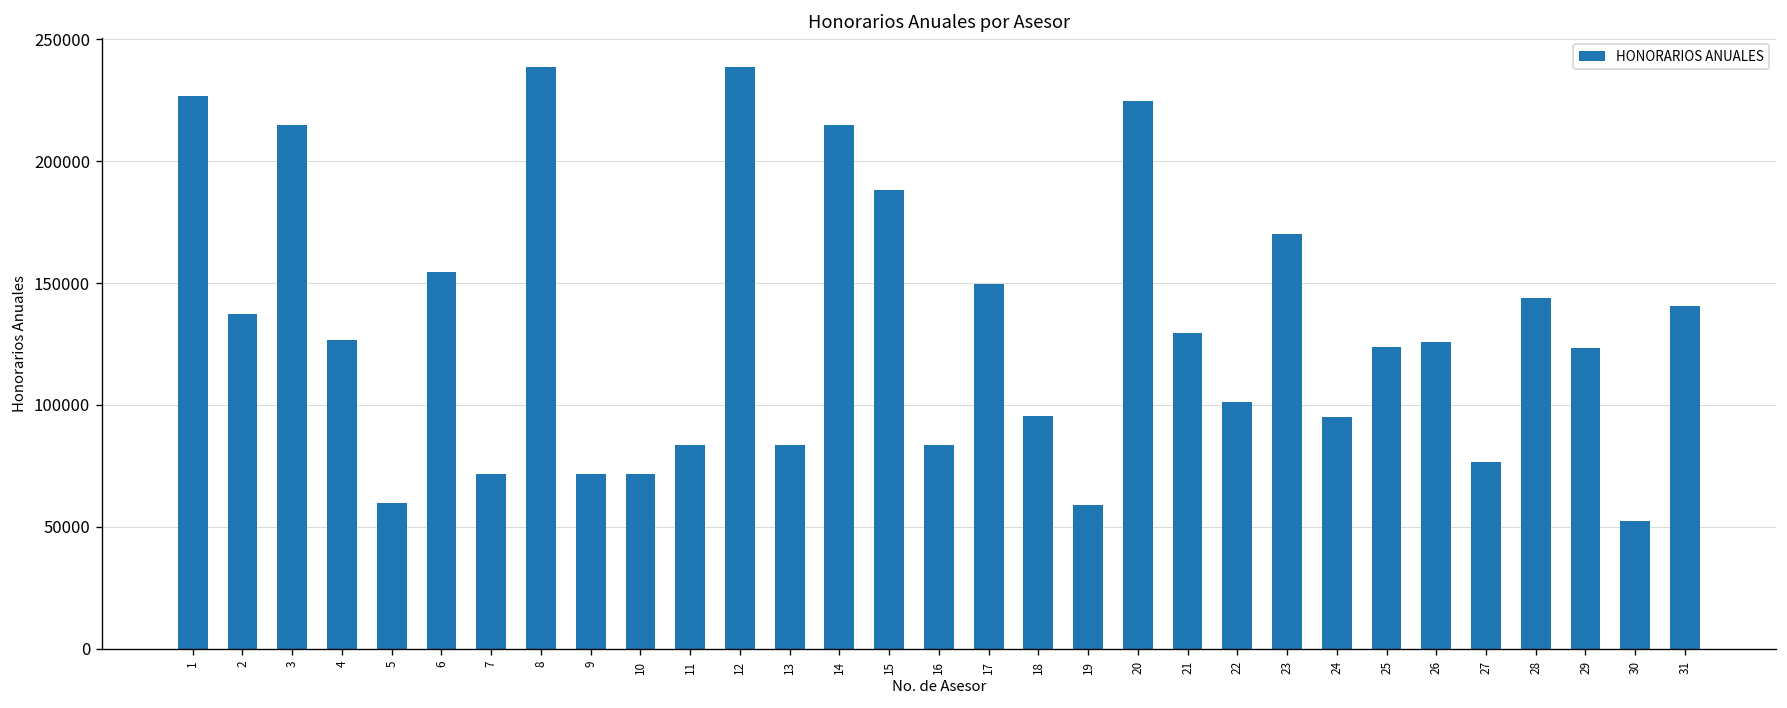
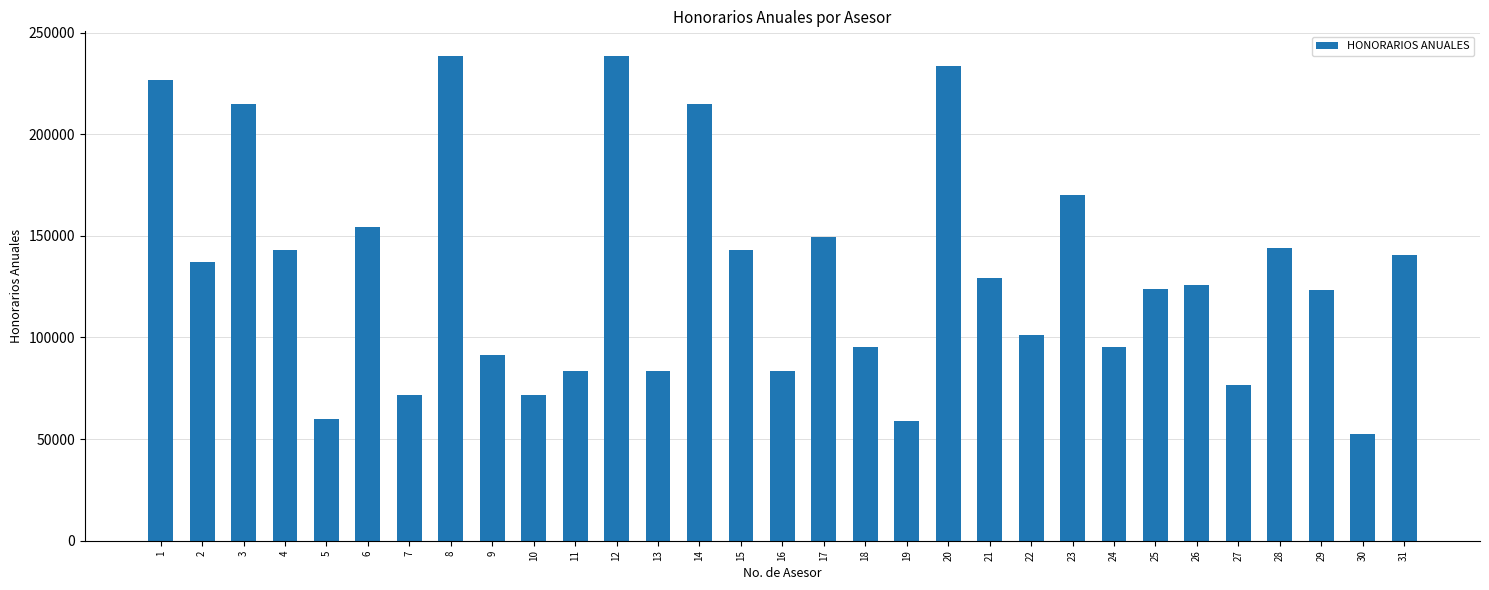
4: 127000 -> 143000
9: 72000 -> 91000
15: 188000 -> 143000
20: 225000 -> 234000
